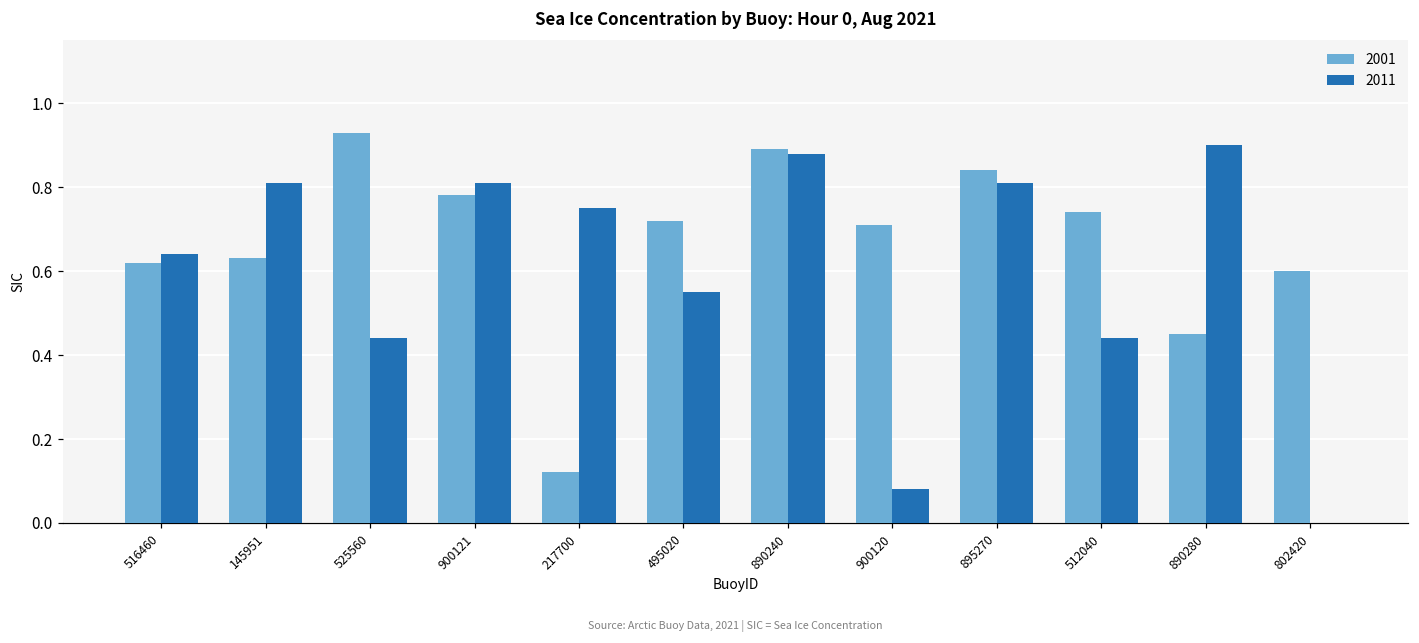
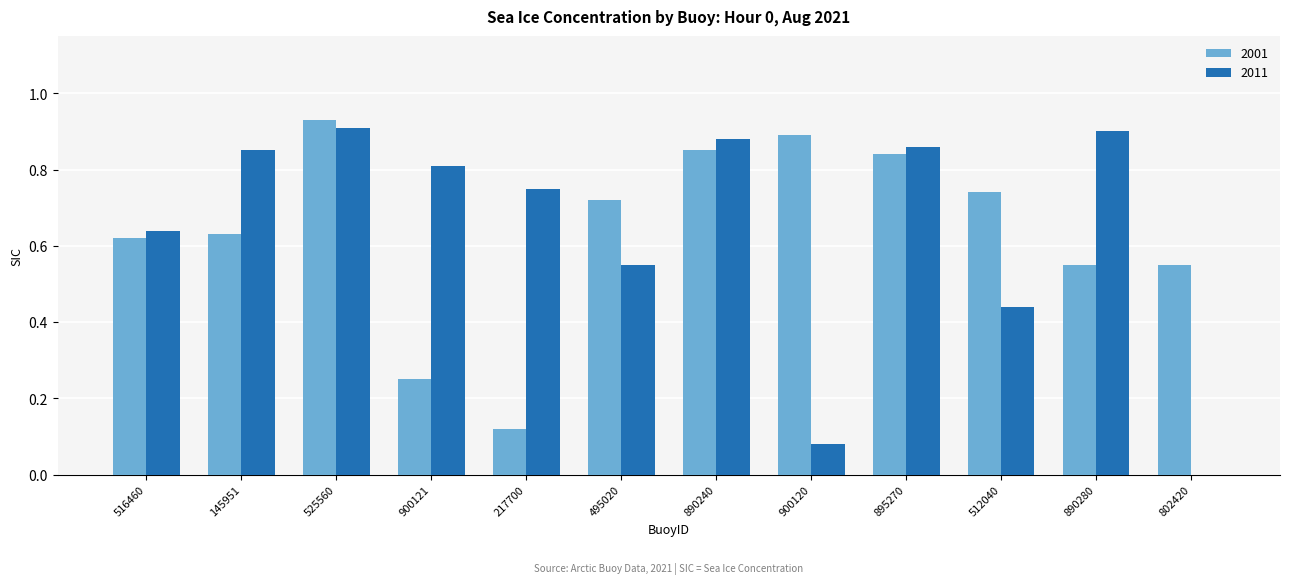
2011, 145951: 0.81 -> 0.85
2011, 525560: 0.44 -> 0.91
2001, 900121: 0.78 -> 0.25
2001, 890240: 0.89 -> 0.85
2001, 900120: 0.71 -> 0.89
2011, 895270: 0.81 -> 0.86
2001, 890280: 0.45 -> 0.55
2001, 802420: 0.60 -> 0.55
